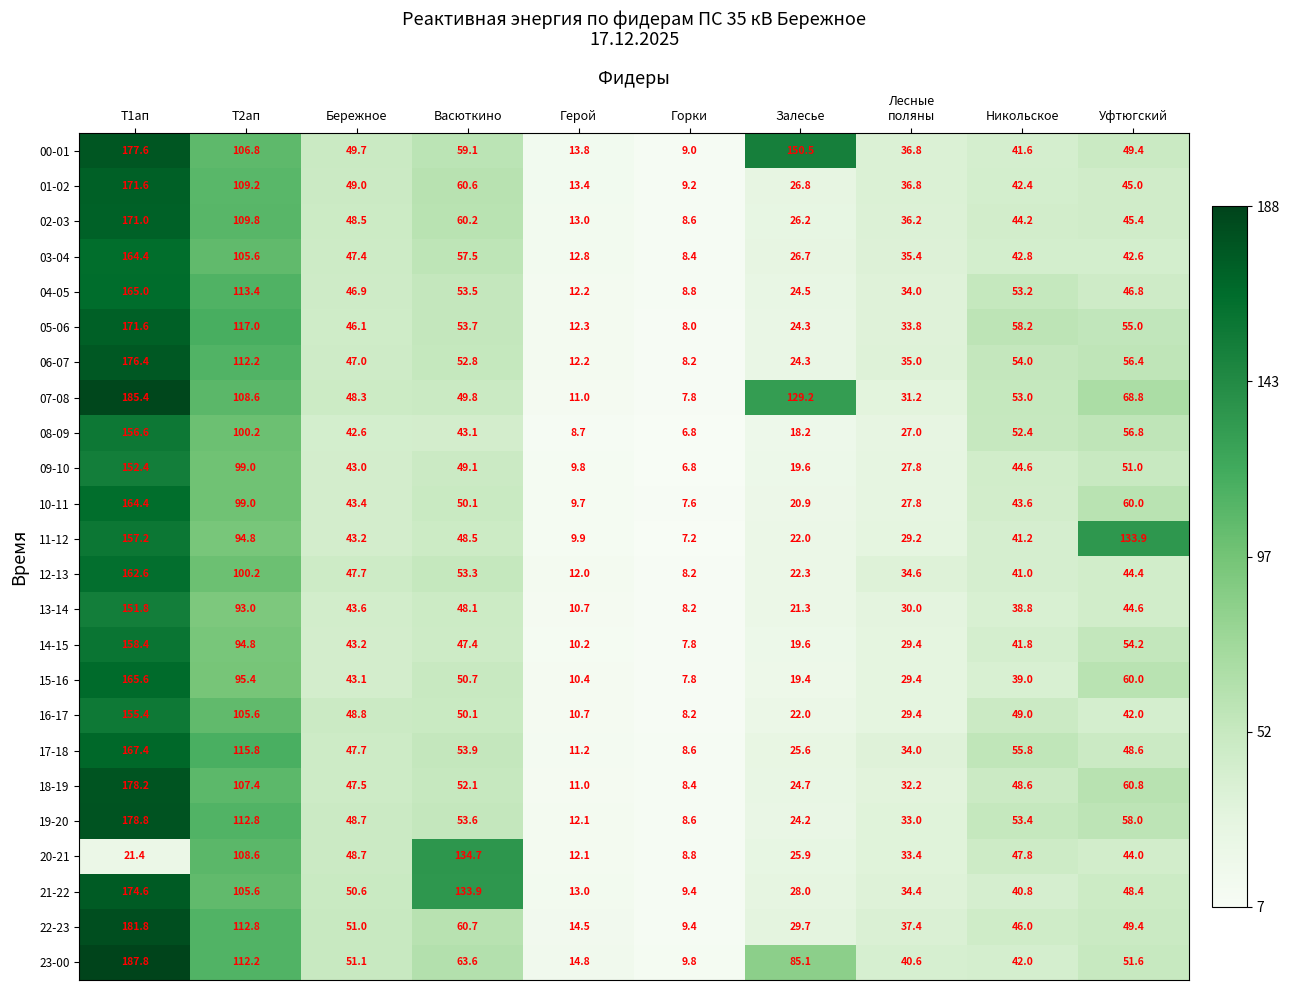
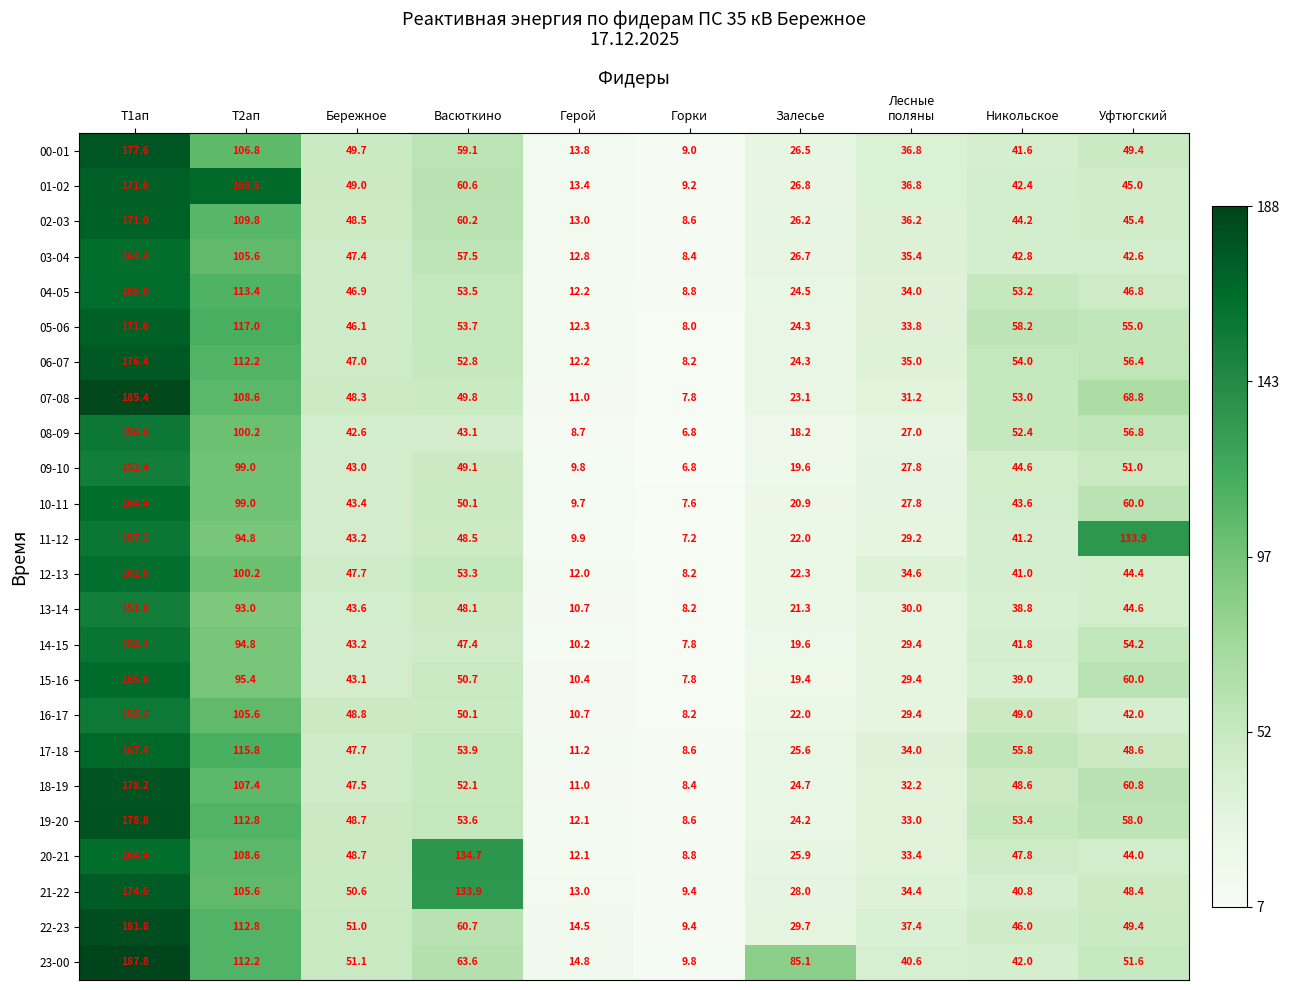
00-01, Залесье: 150.5 -> 26.5
01-02, Т2ап: 109.2 -> 166.5
07-08, Залесье: 129.2 -> 23.1
20-21, Т1ап: 21.4 -> 164.4
